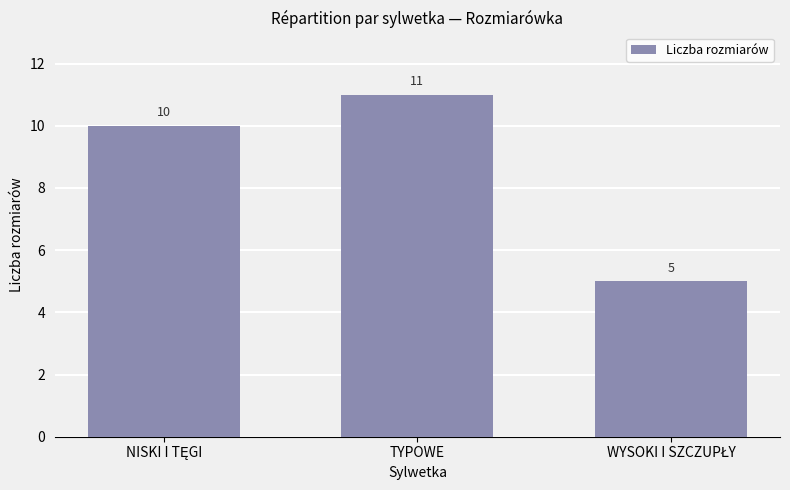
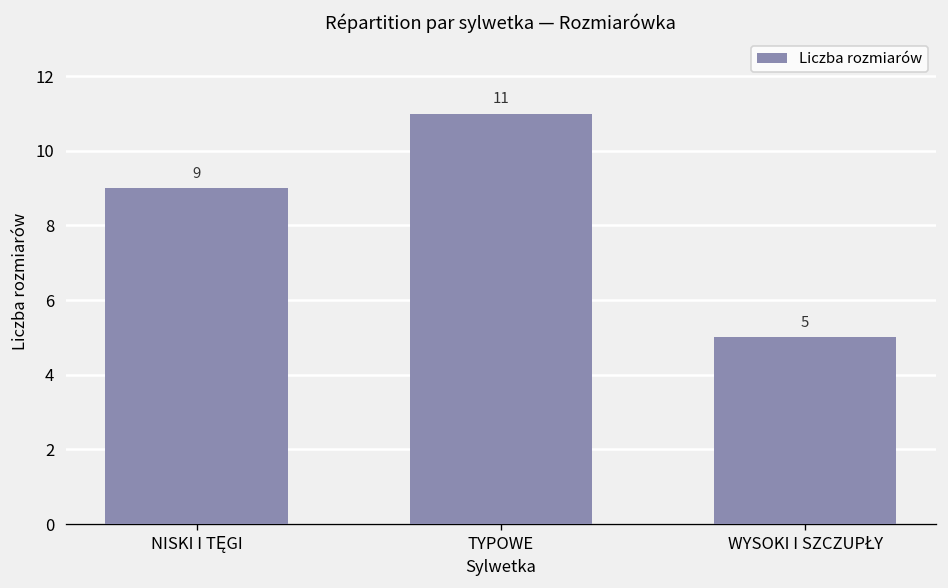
NISKI I TĘGI: 10 -> 9
